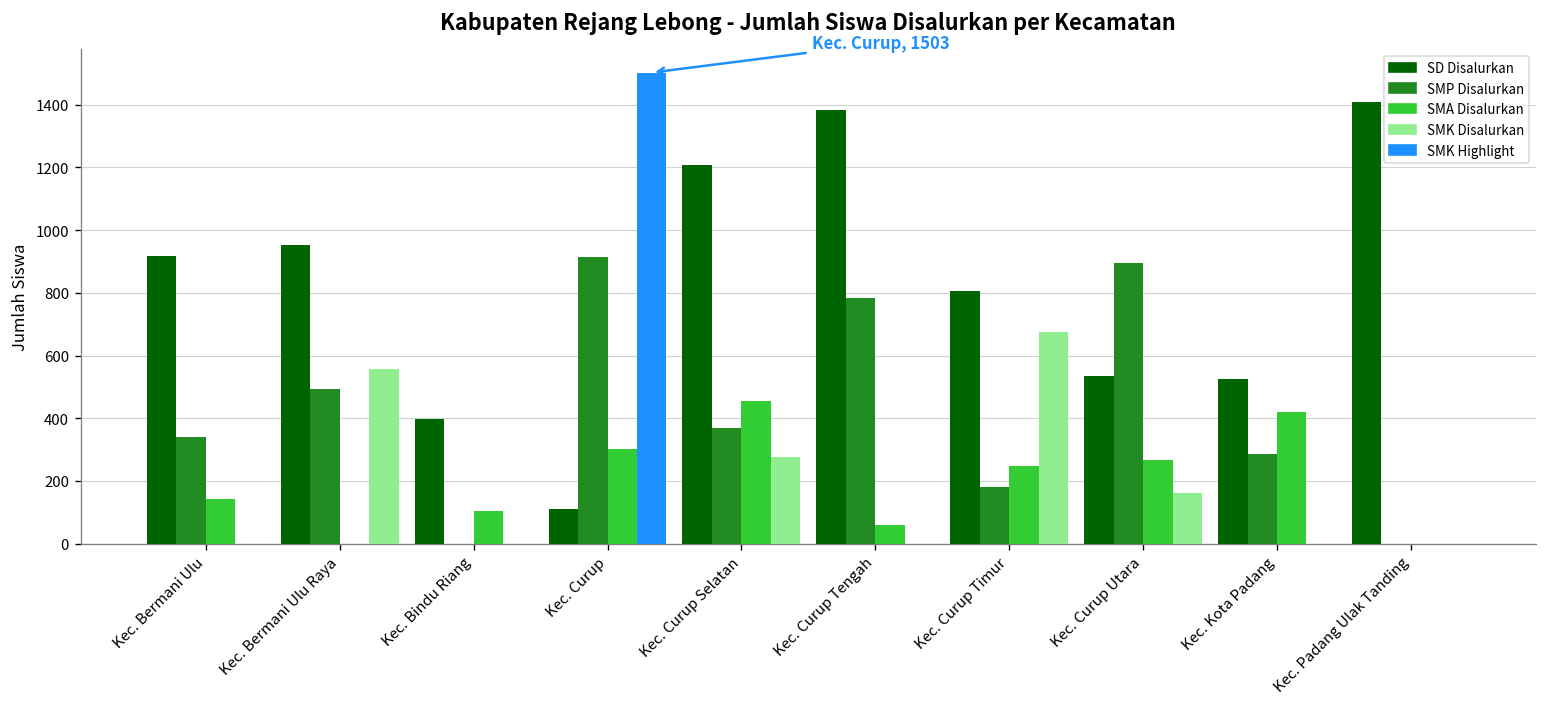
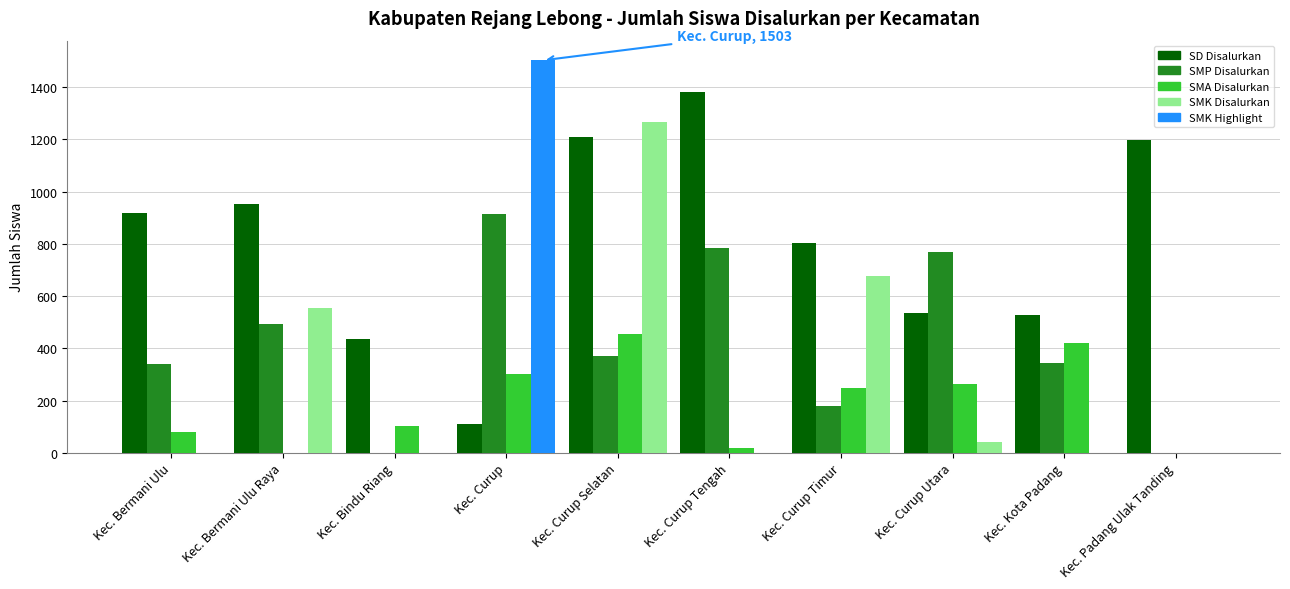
SMA Disalurkan, Kec. Bermani Ulu: 140 -> 80
SD Disalurkan, Kec. Bindu Riang: 400 -> 430
SMK Disalurkan, Kec. Curup Selatan: 280 -> 1270
SMA Disalurkan, Kec. Curup Tengah: 60 -> 20
SMP Disalurkan, Kec. Curup Utara: 900 -> 770
SMK Disalurkan, Kec. Curup Utara: 160 -> 40
SMP Disalurkan, Kec. Kota Padang: 290 -> 340
SD Disalurkan, Kec. Padang Ulak Tanding: 1410 -> 1200
